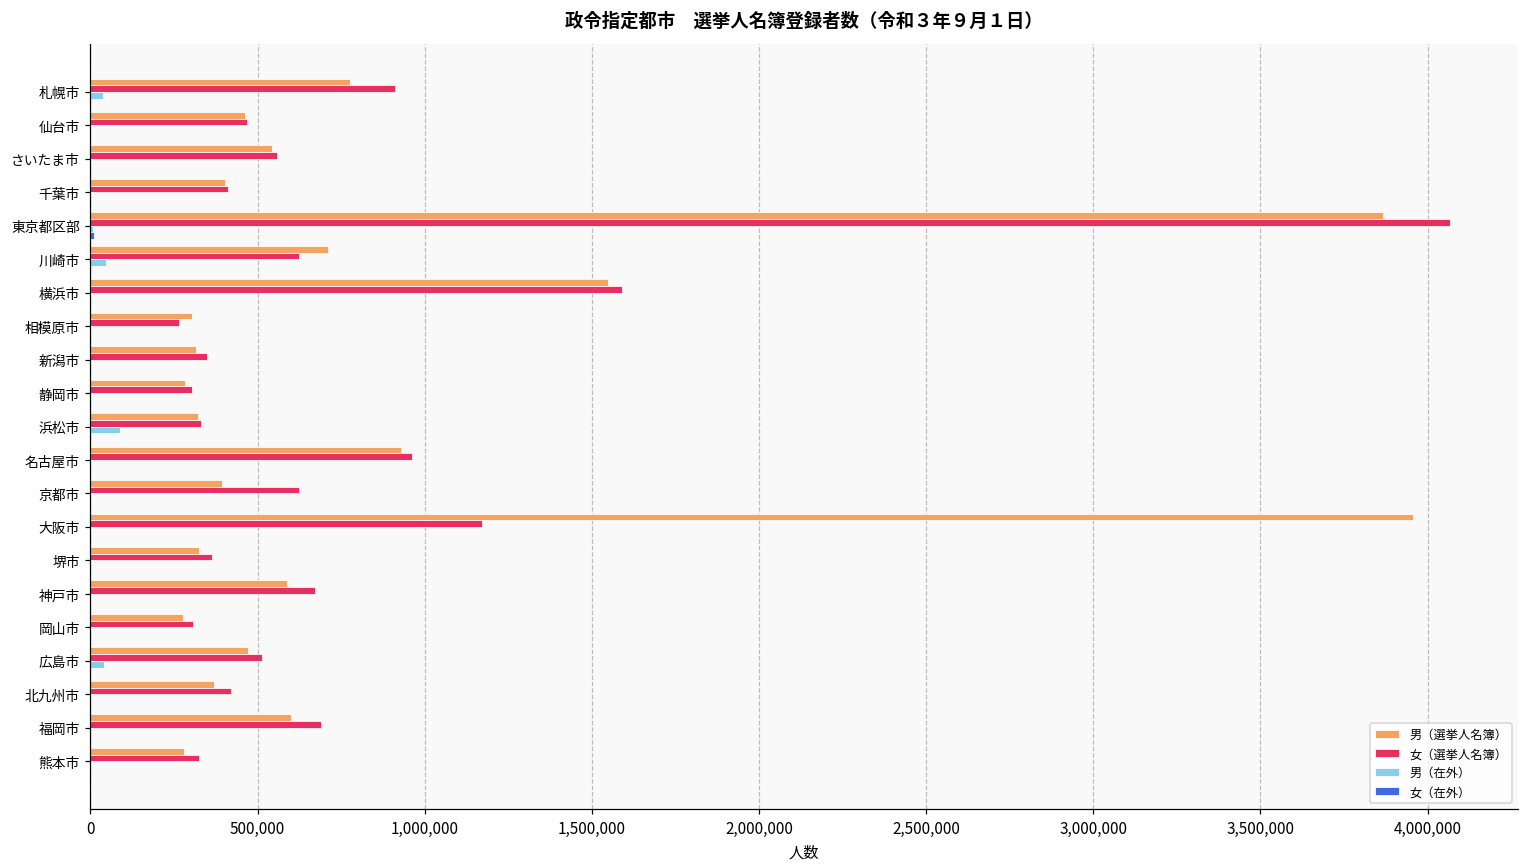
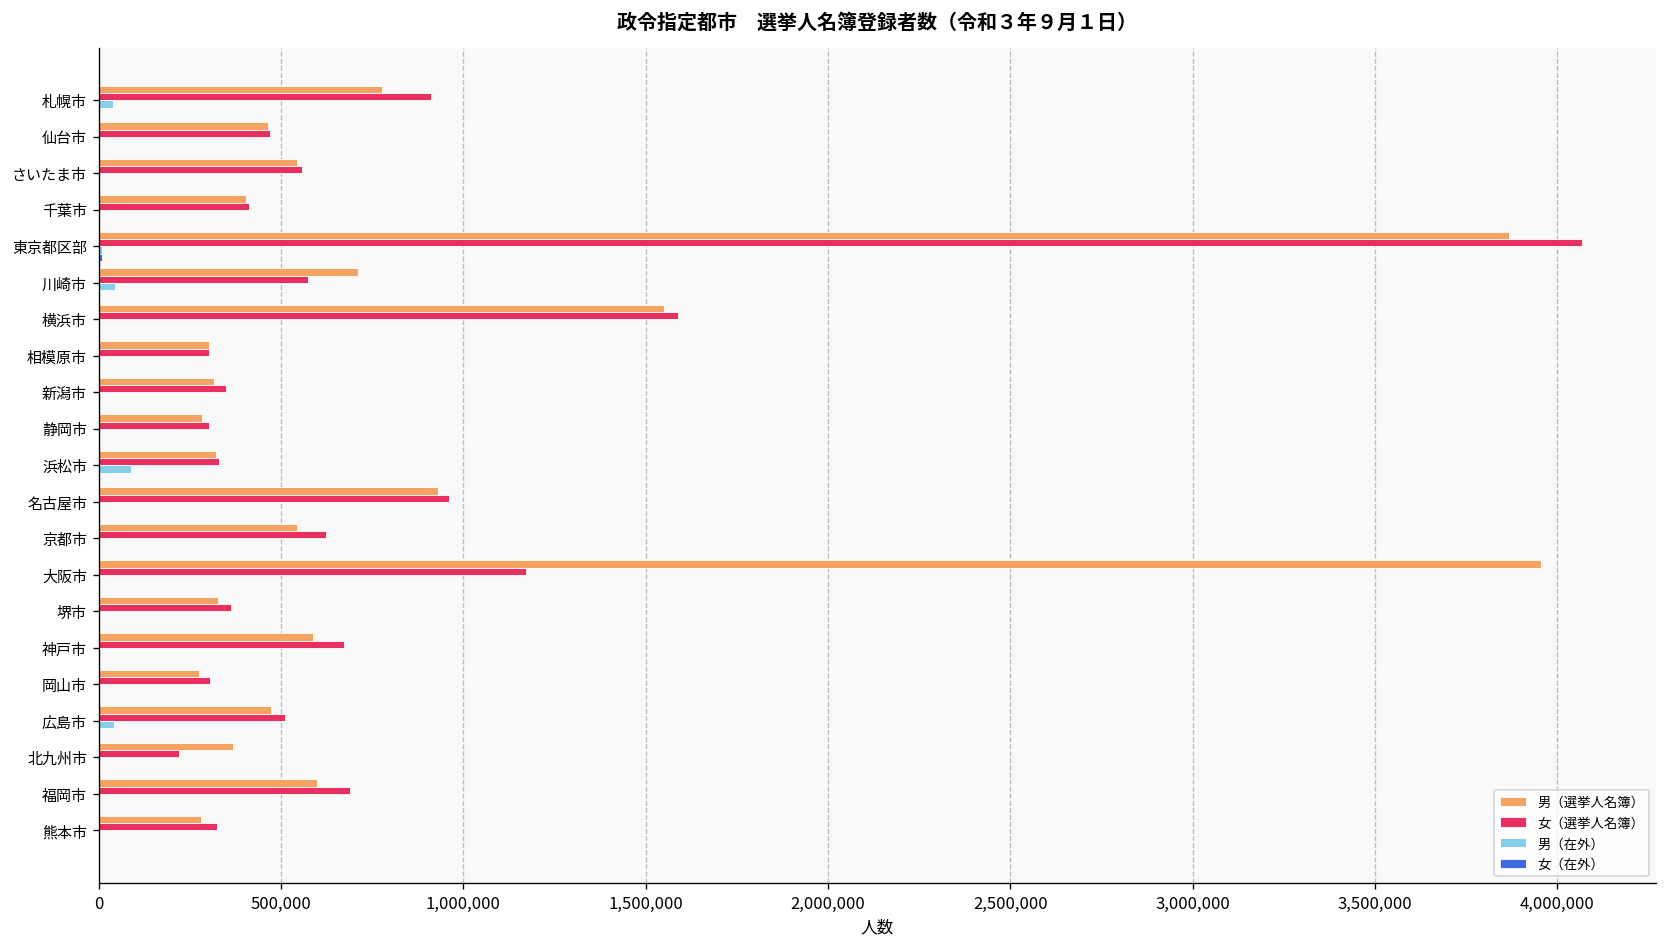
女（選挙人名簿）, 川崎市: 620,000 -> 570,000
女（選挙人名簿）, 相模原市: 260,000 -> 300,000
男（選挙人名簿）, 京都市: 390,000 -> 540,000
女（選挙人名簿）, 北九州市: 420,000 -> 220,000
